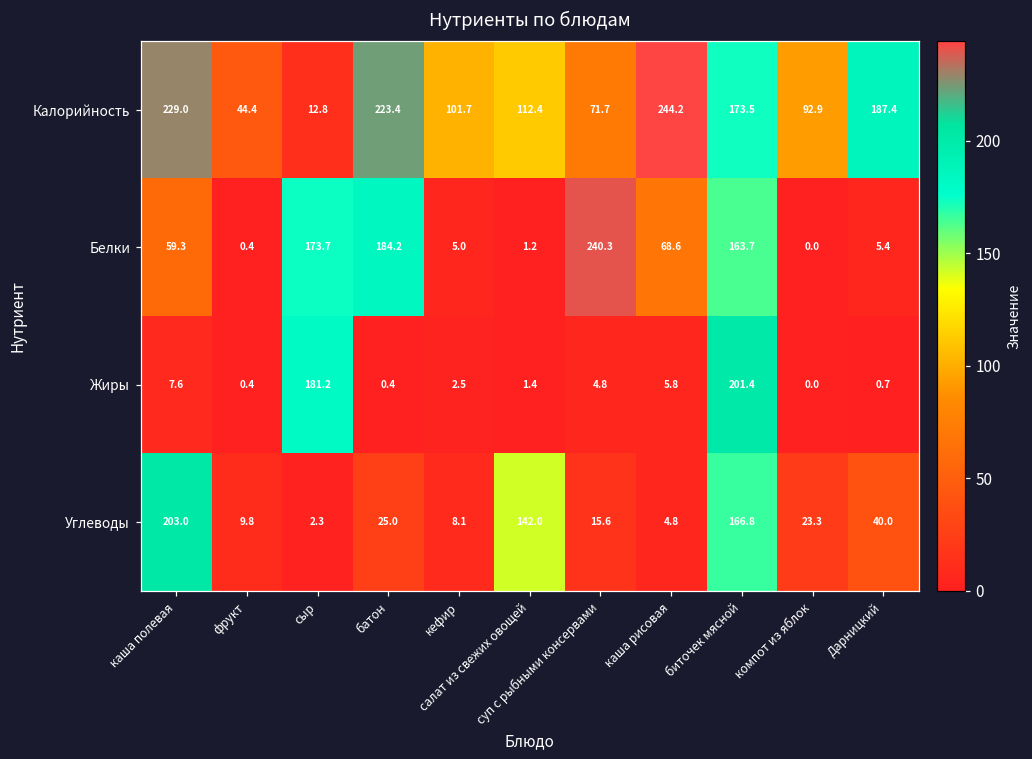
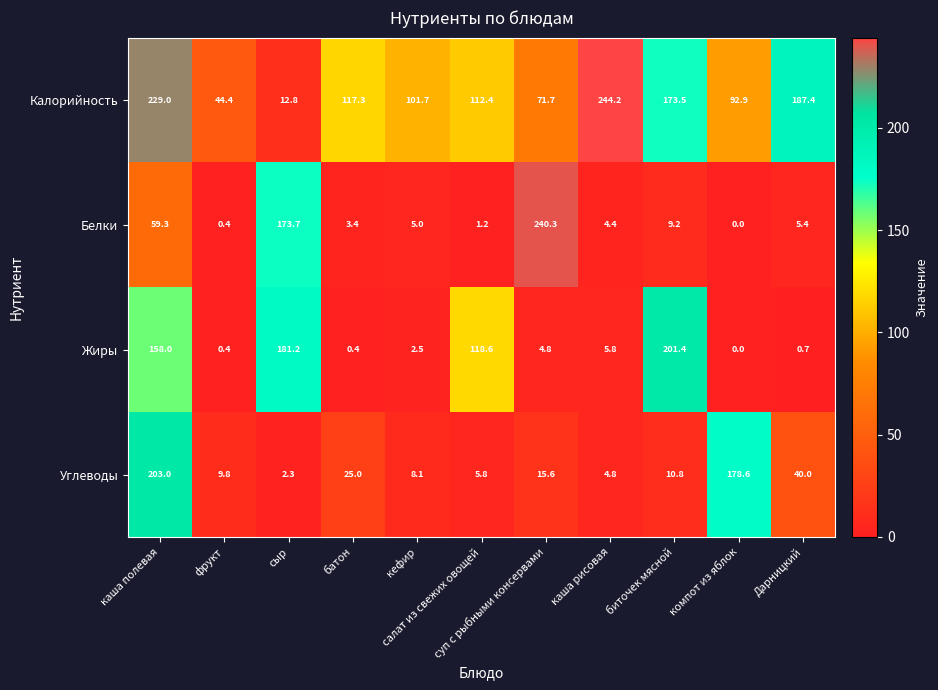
Калорийность, батон: 223.4 -> 117.3
Белки, батон: 184.2 -> 3.4
Белки, каша рисовая: 68.6 -> 4.4
Белки, биточек мясной: 163.7 -> 9.2
Жиры, каша полевая: 7.6 -> 158.0
Жиры, салат из свежих овощей: 1.4 -> 118.6
Углеводы, салат из свежих овощей: 142.0 -> 5.8
Углеводы, биточек мясной: 166.8 -> 10.8
Углеводы, компот из яблок: 23.3 -> 178.6
